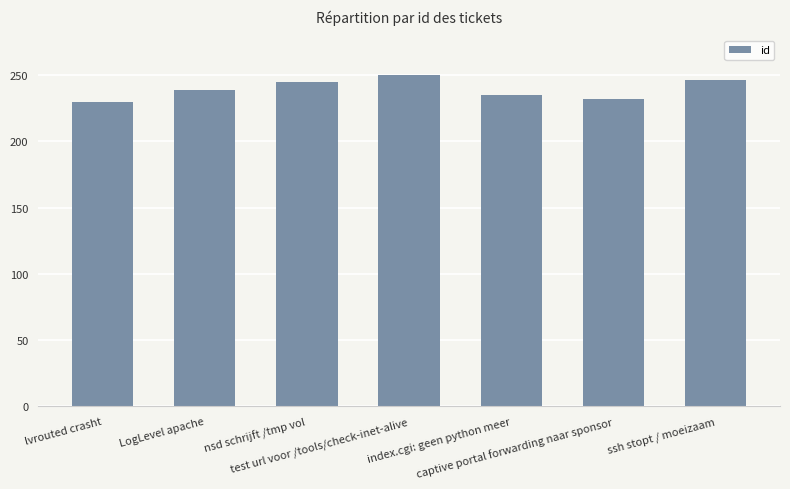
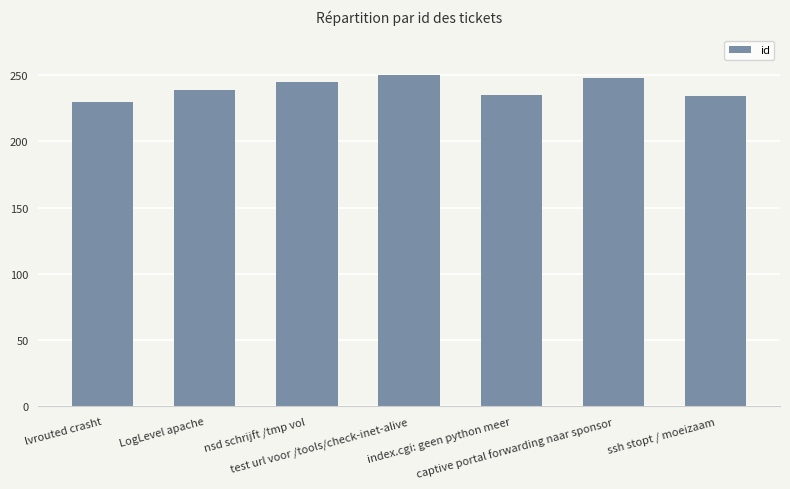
captive portal forwarding naar sponsor: 232 -> 248
ssh stopt / moeizaam: 246 -> 234
